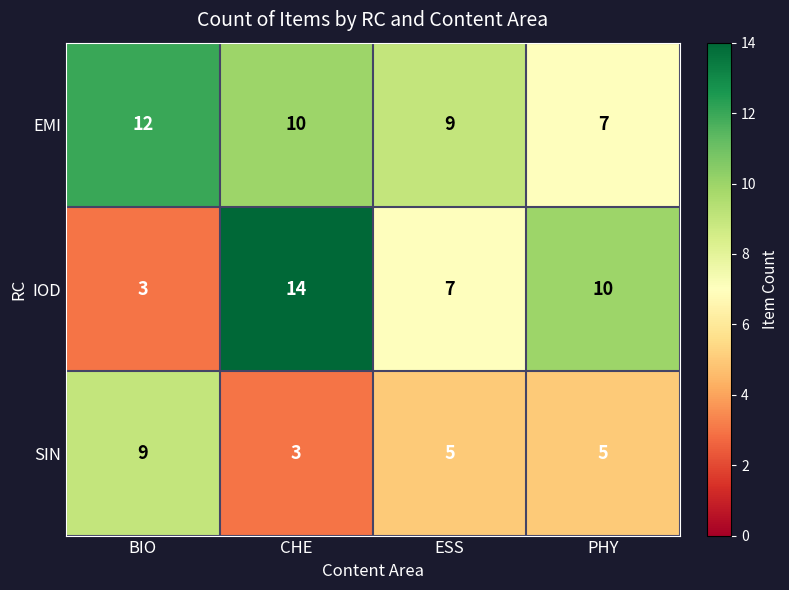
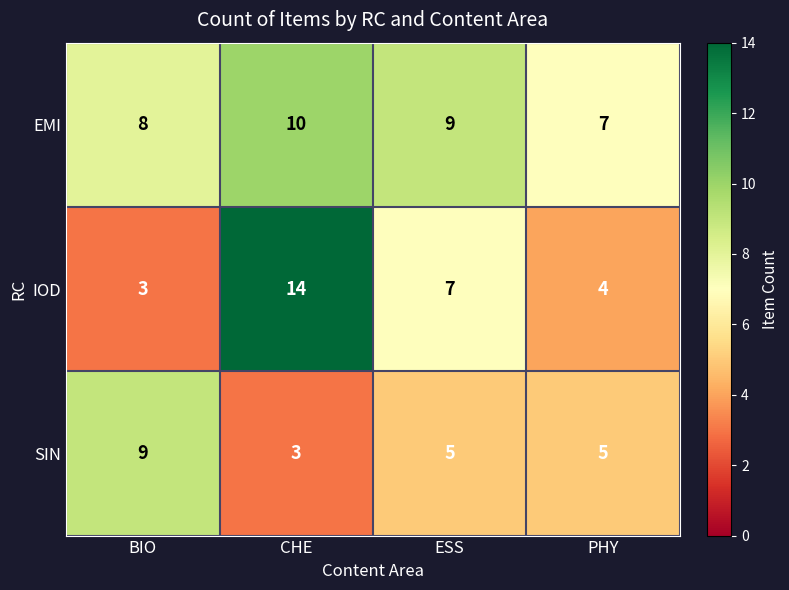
EMI, BIO: 12 -> 8
IOD, PHY: 10 -> 4
